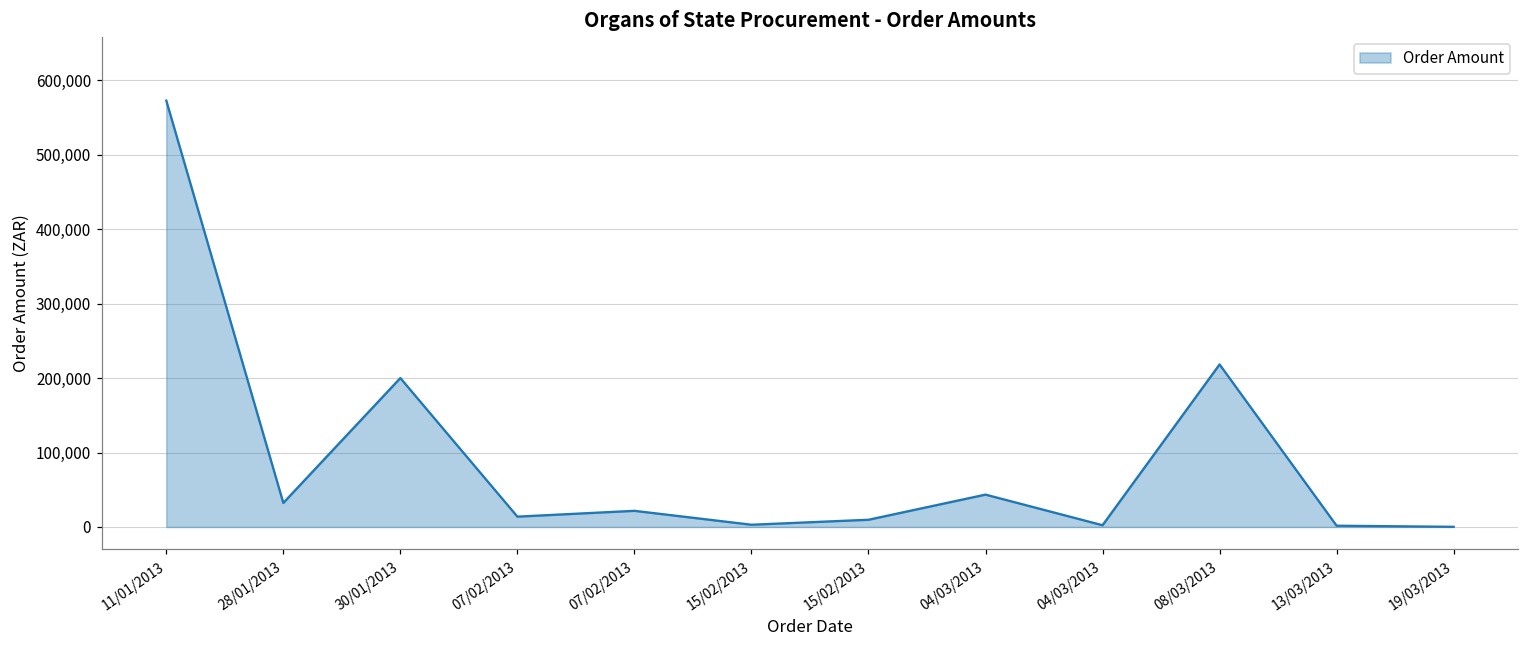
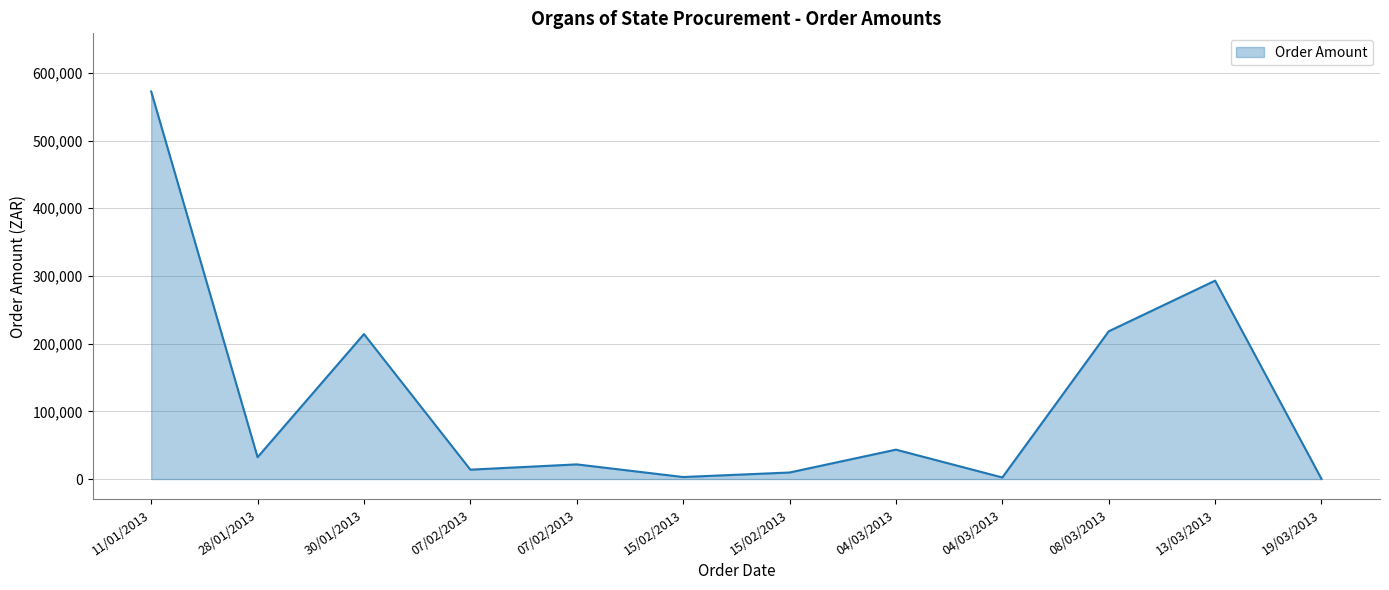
30/01/2013: 200,000 -> 210,000
13/03/2013: 0 -> 290,000
